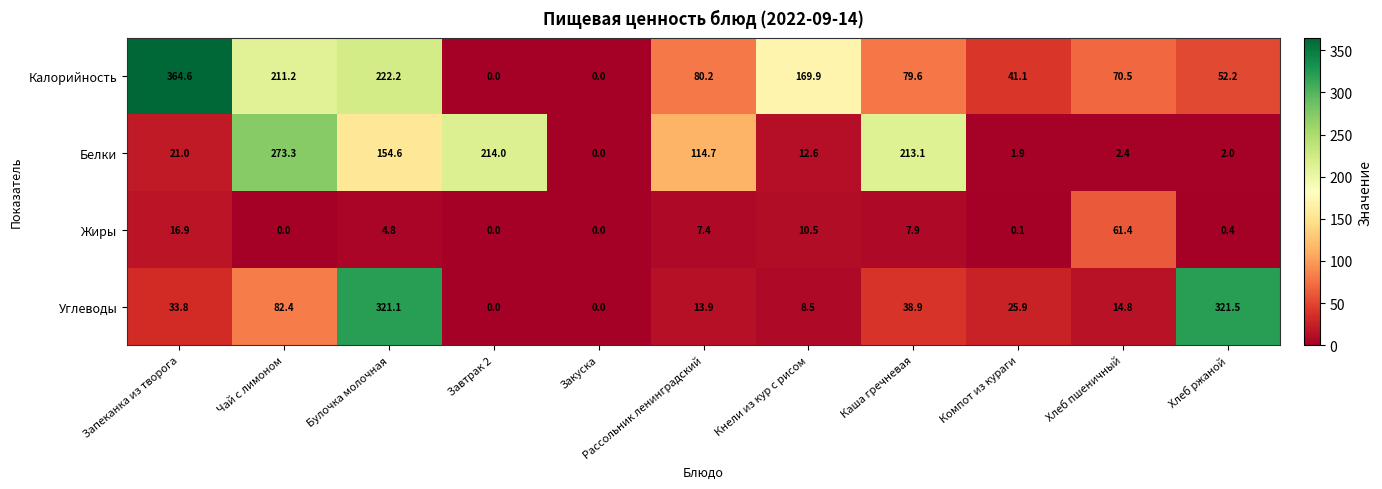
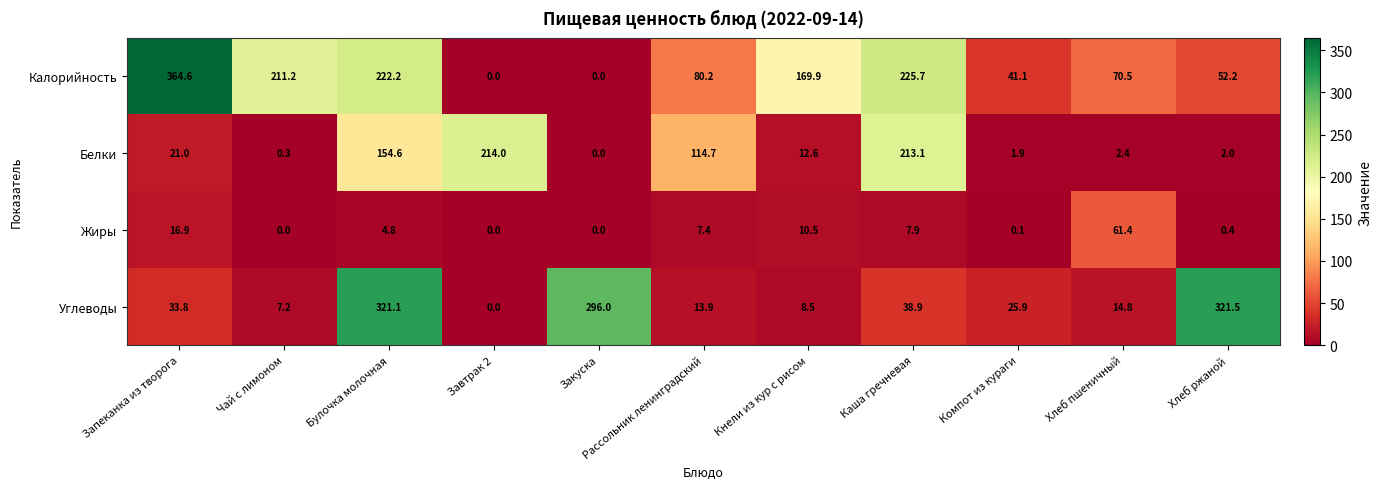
Калорийность, Каша гречневая: 79.6 -> 225.7
Белки, Чай с лимоном: 273.3 -> 0.3
Углеводы, Чай с лимоном: 82.4 -> 7.2
Углеводы, Закуска: 0.0 -> 296.0
